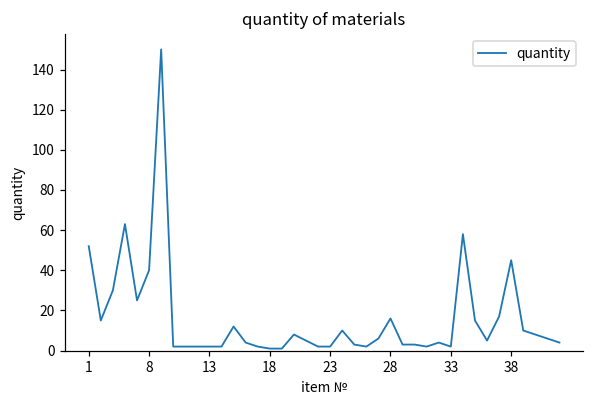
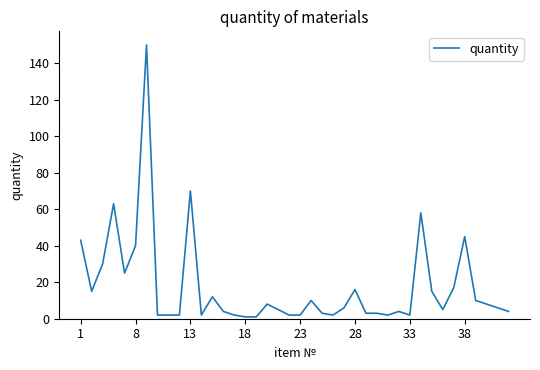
1: 52 -> 43
13: 2 -> 70
